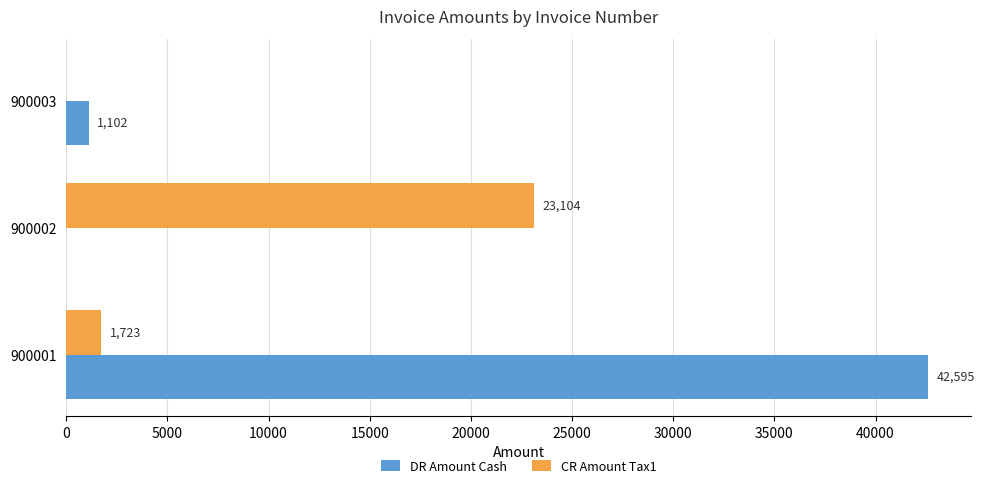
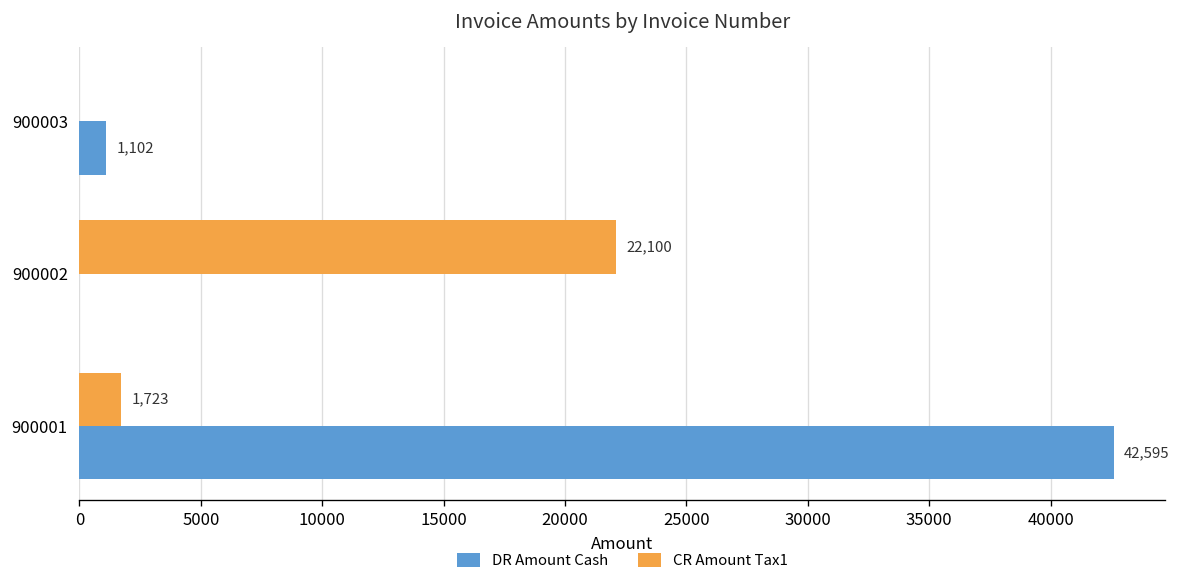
CR Amount Tax1, 900002: 23,104 -> 22,100
